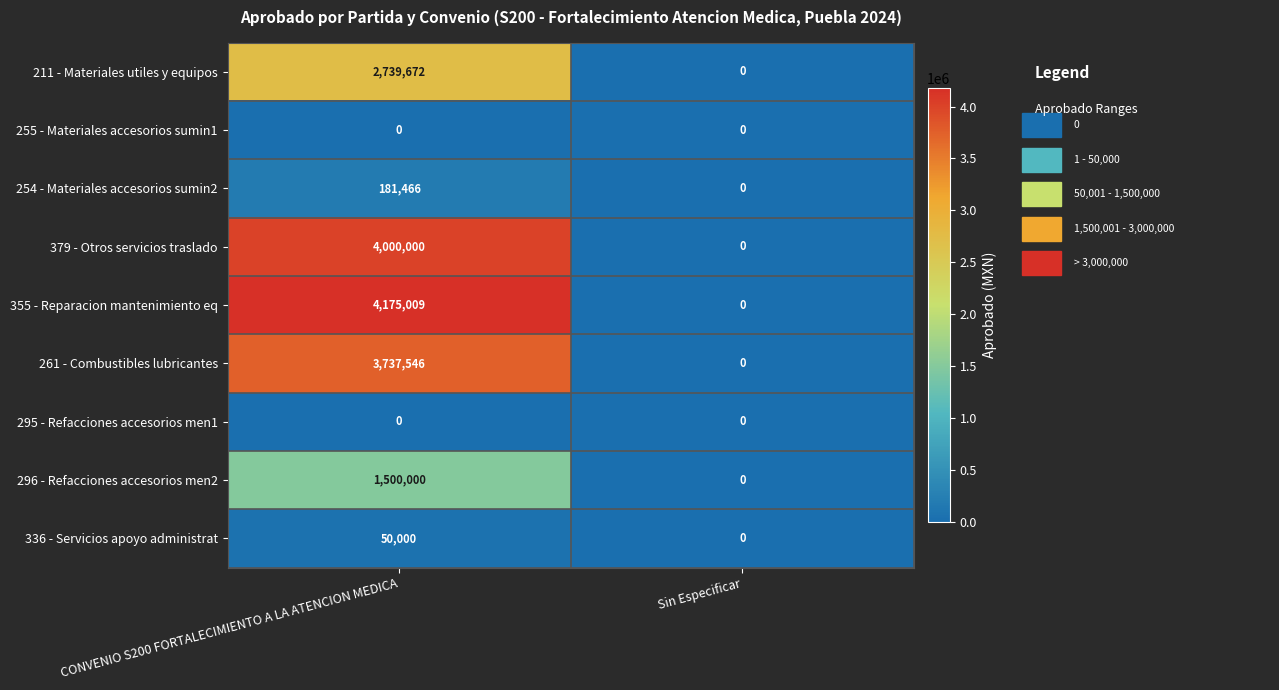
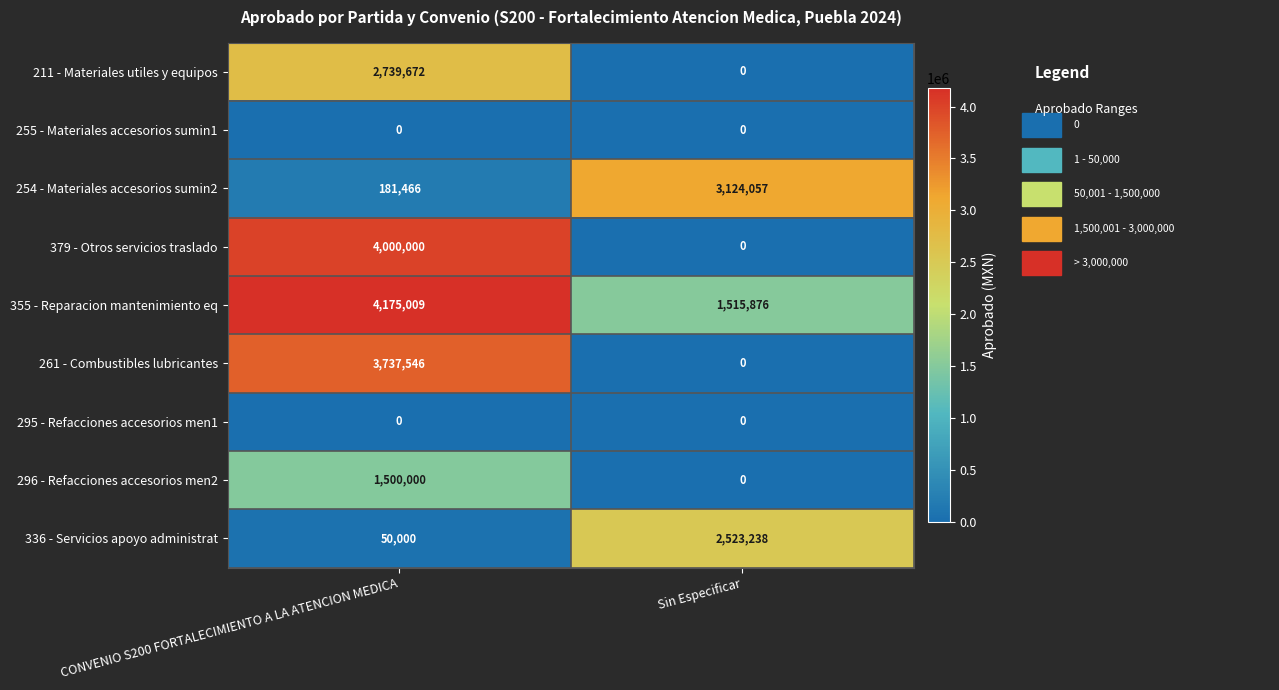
254 - Materiales accesorios sumin2, Sin Especificar: 0 -> 3,124,057
355 - Reparacion mantenimiento eq, Sin Especificar: 0 -> 1,515,876
336 - Servicios apoyo administrat, Sin Especificar: 0 -> 2,523,238
